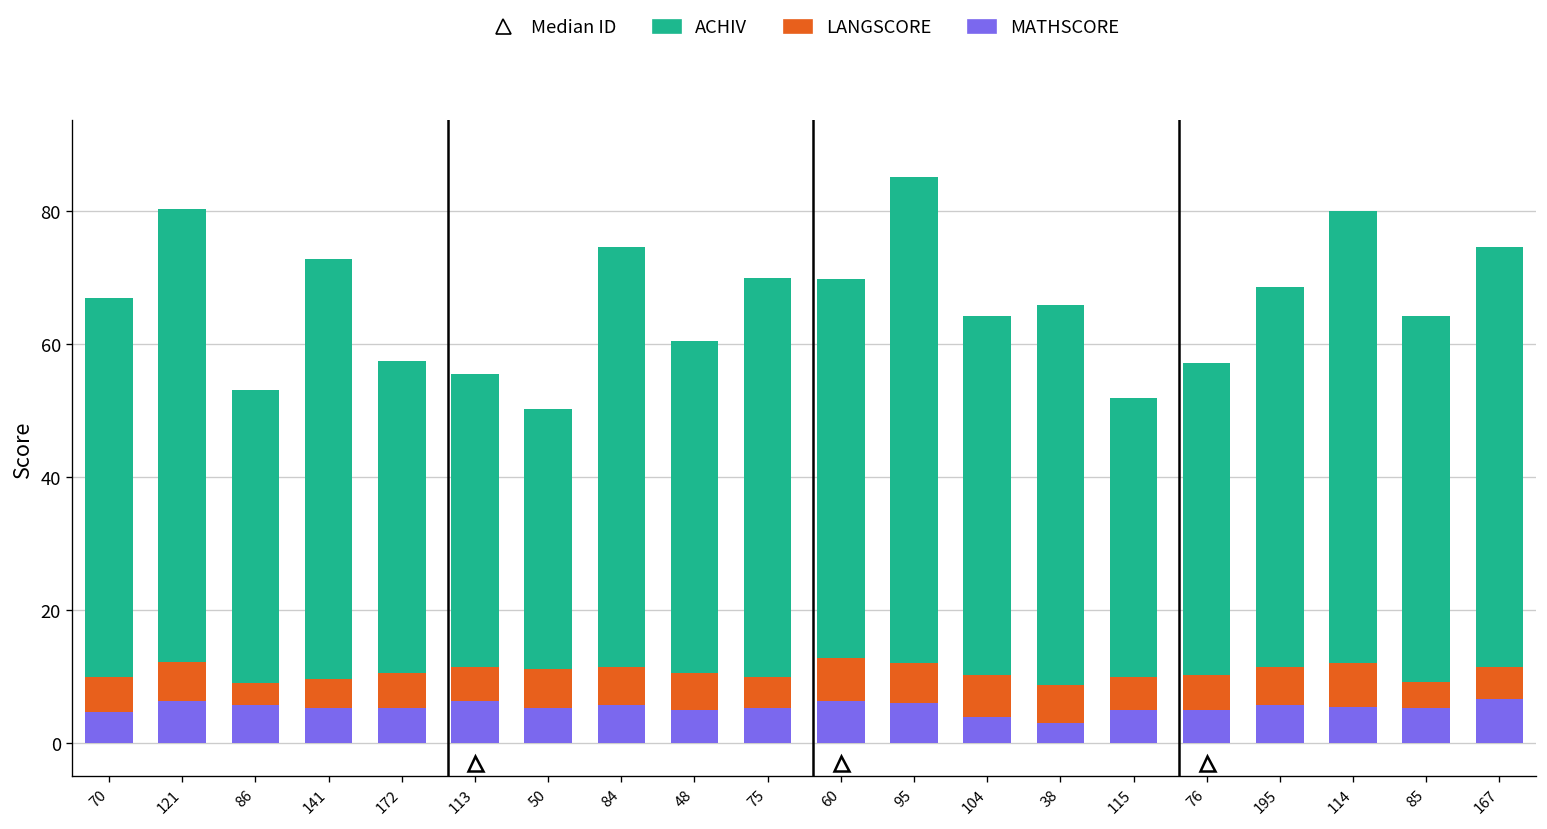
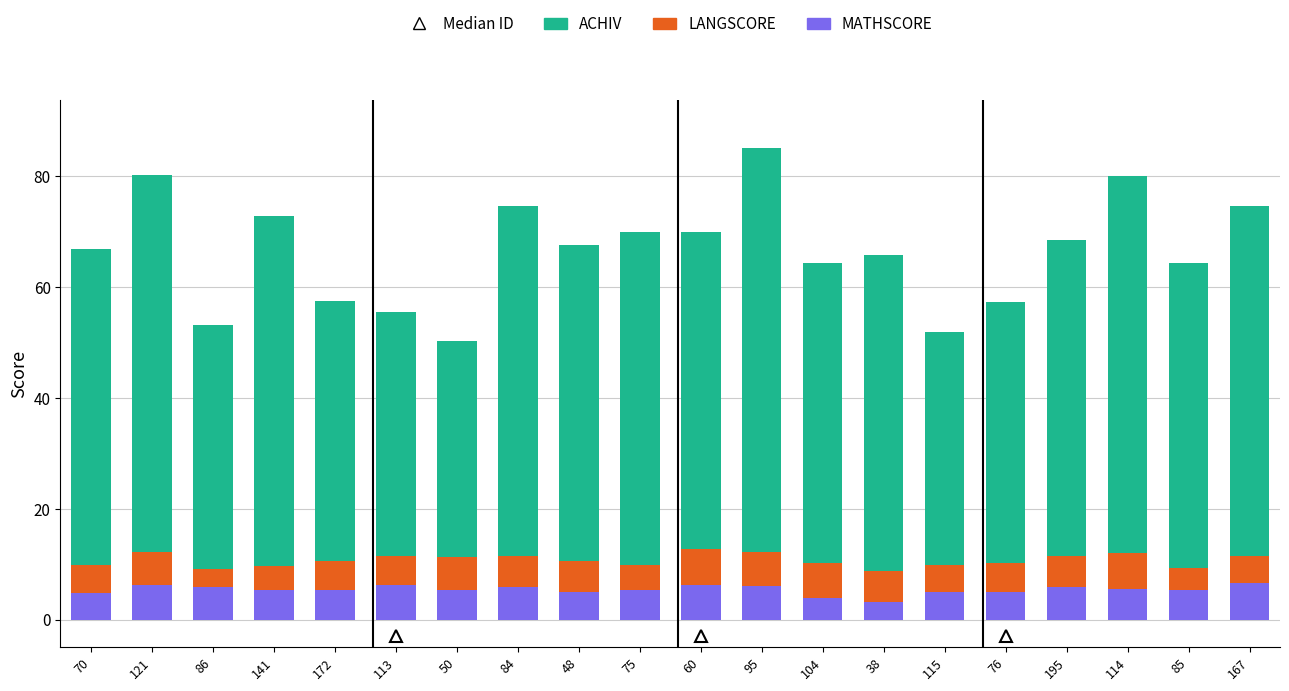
ACHIV, 48: 50 -> 57
